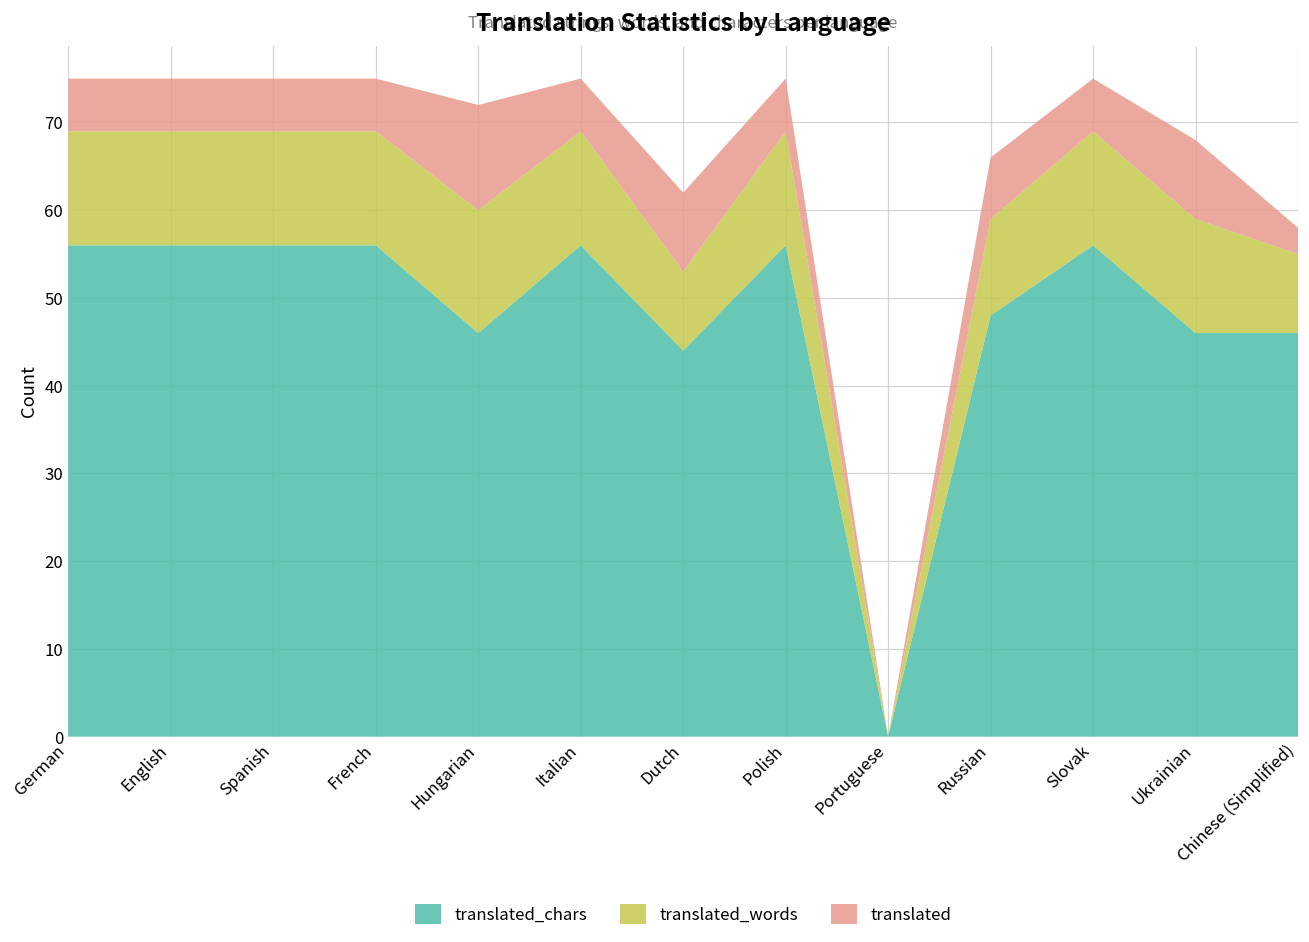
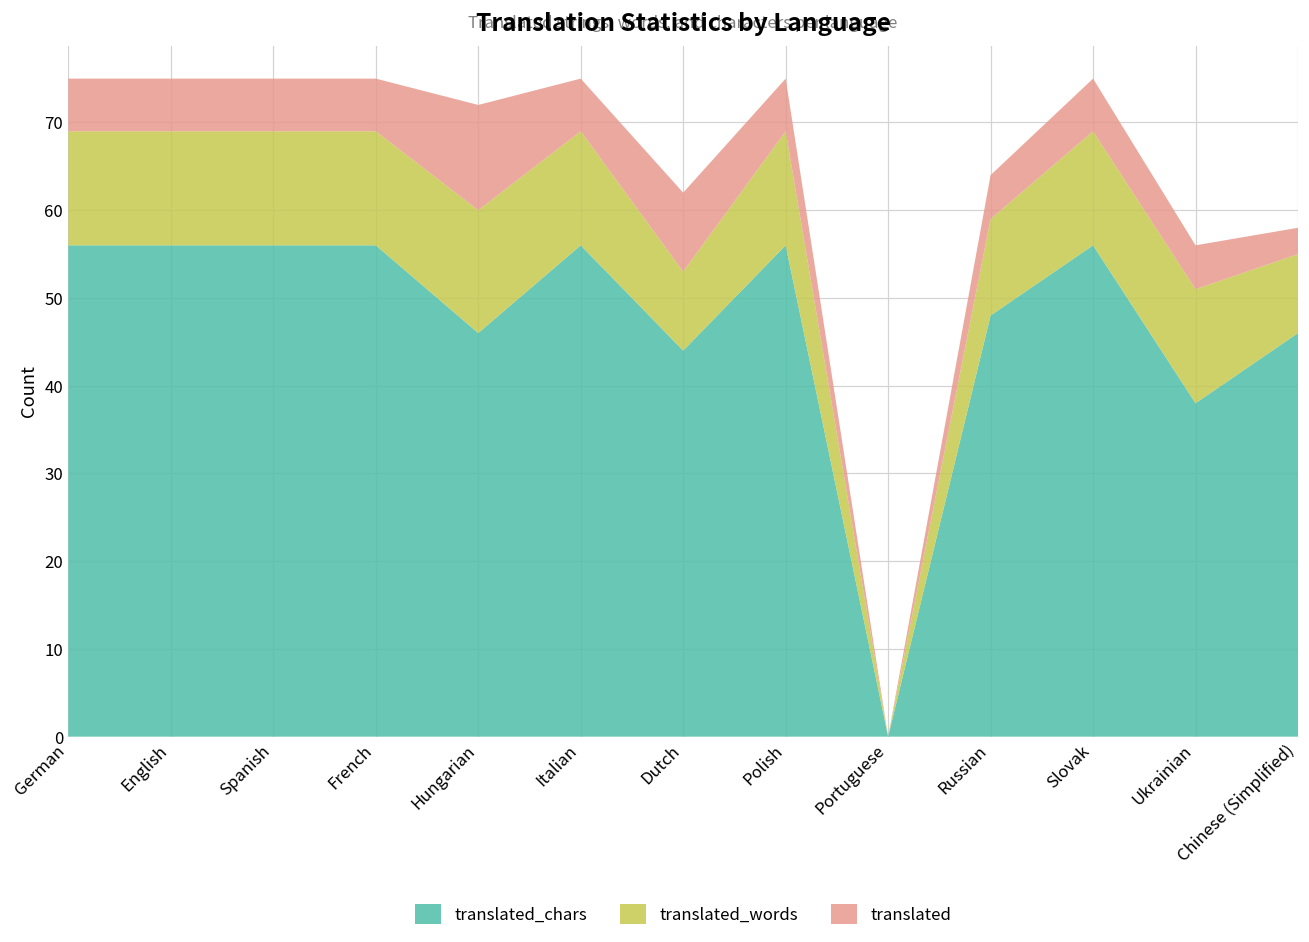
translated, Russian: 7 -> 5
translated_chars, Ukrainian: 46 -> 38
translated, Ukrainian: 9 -> 5
